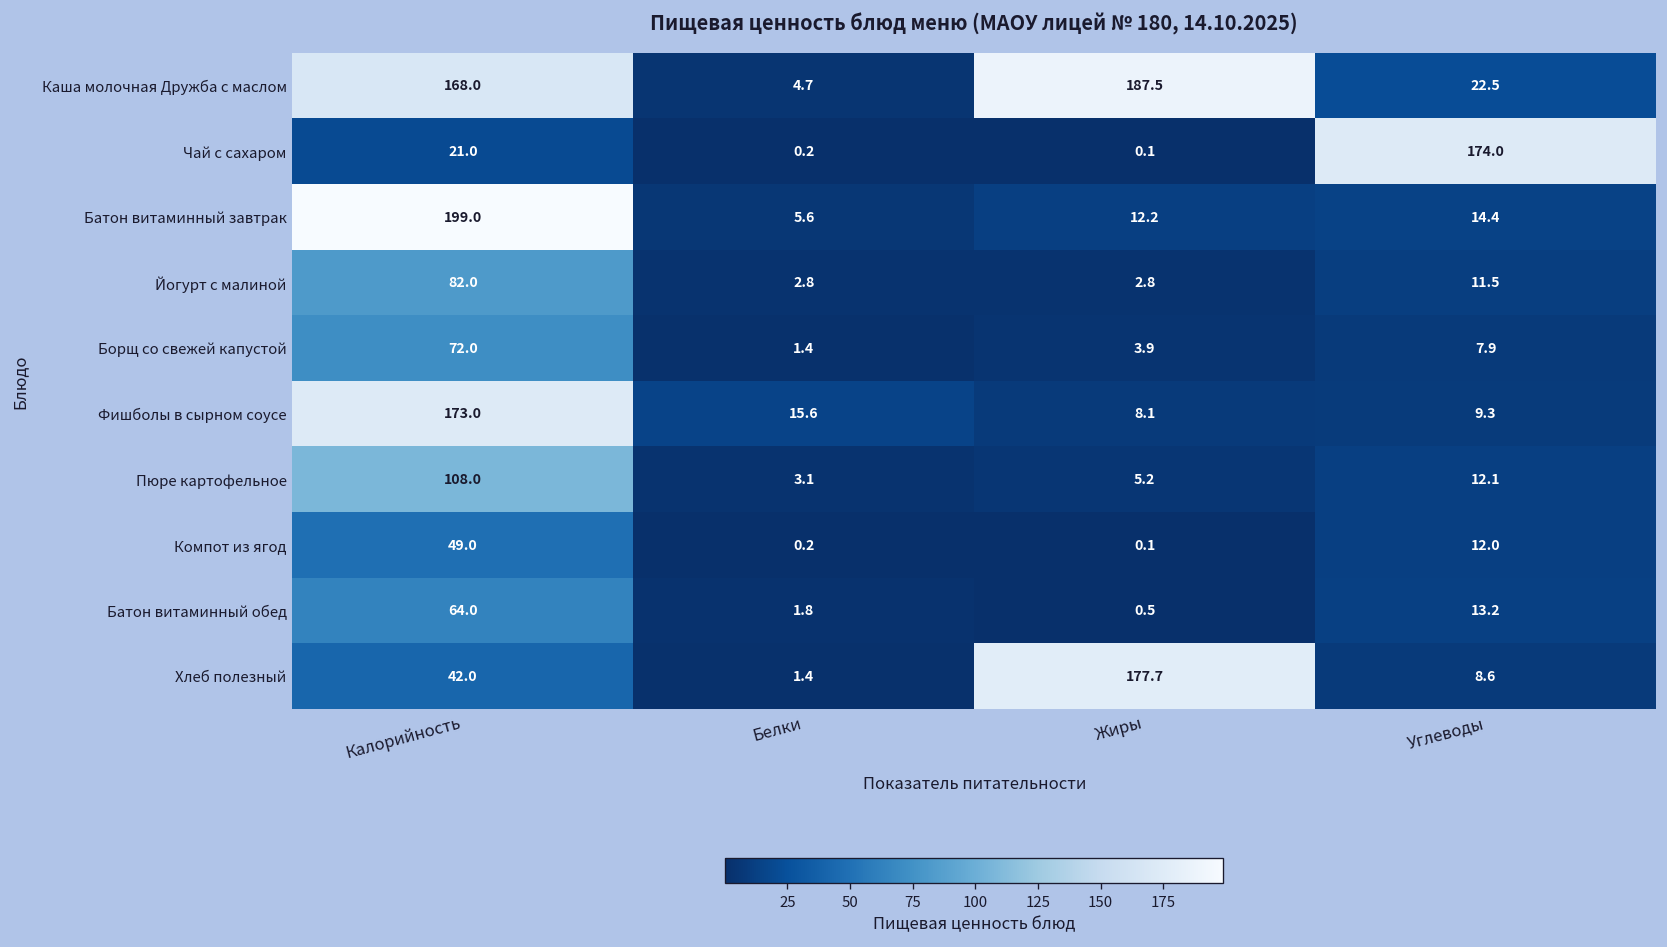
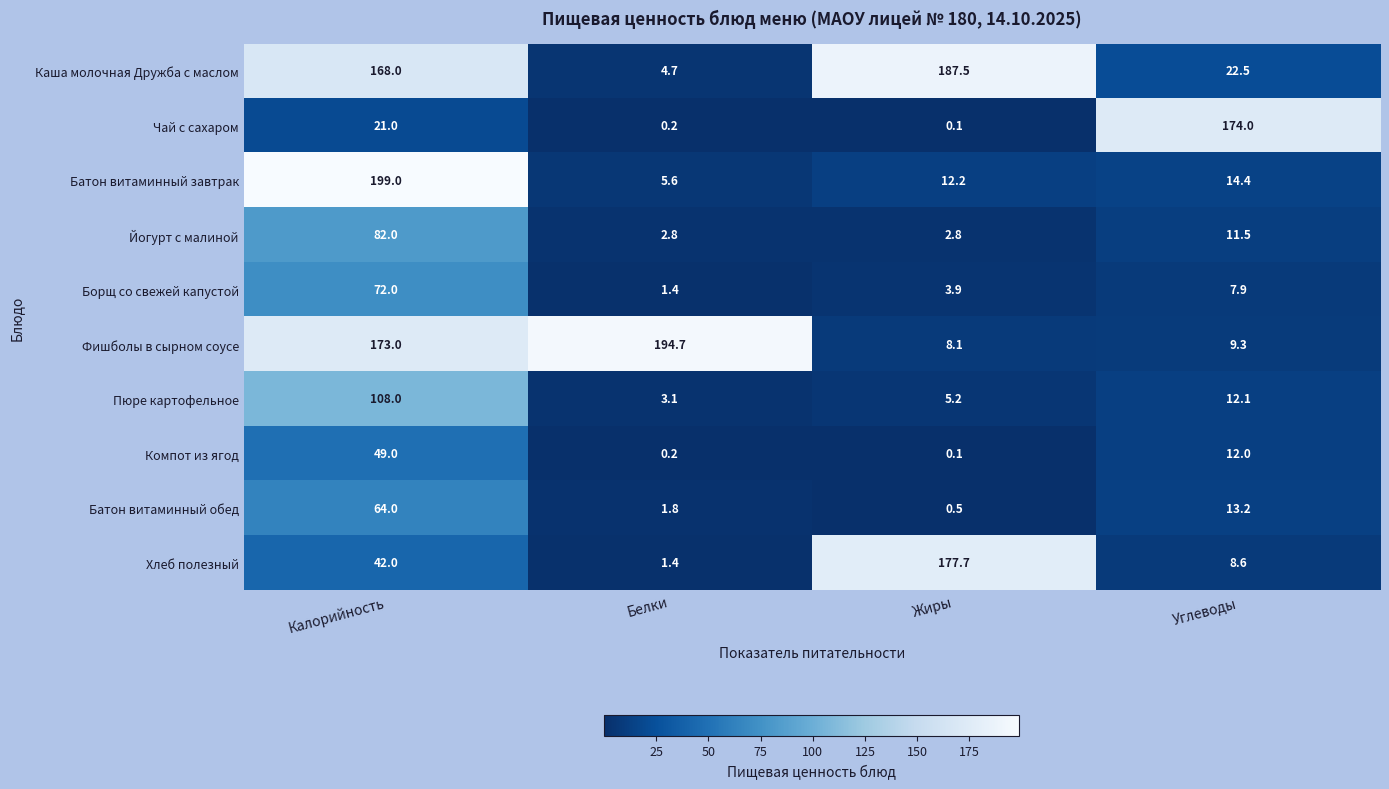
Фишболы в сырном соусе, Белки: 15.6 -> 194.7
